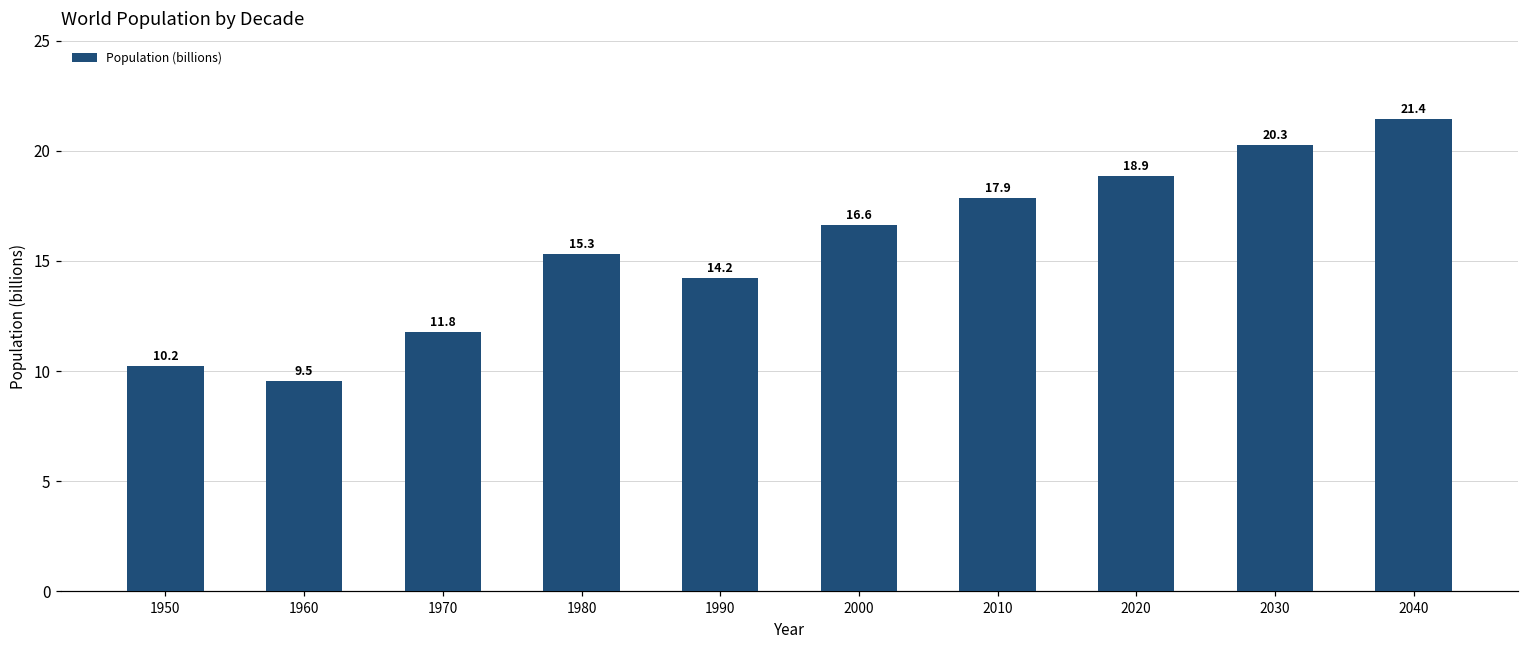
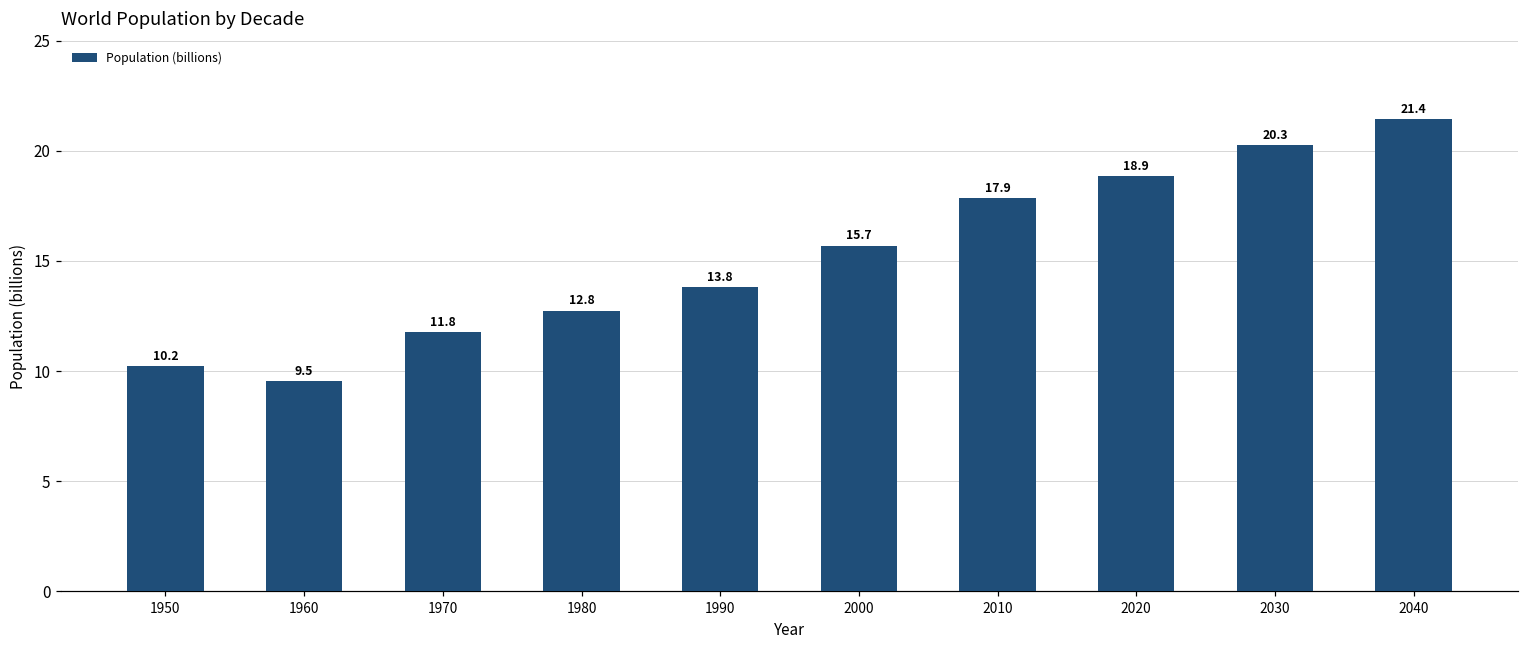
1980: 15.3 -> 12.8
1990: 14.2 -> 13.8
2000: 16.6 -> 15.7
